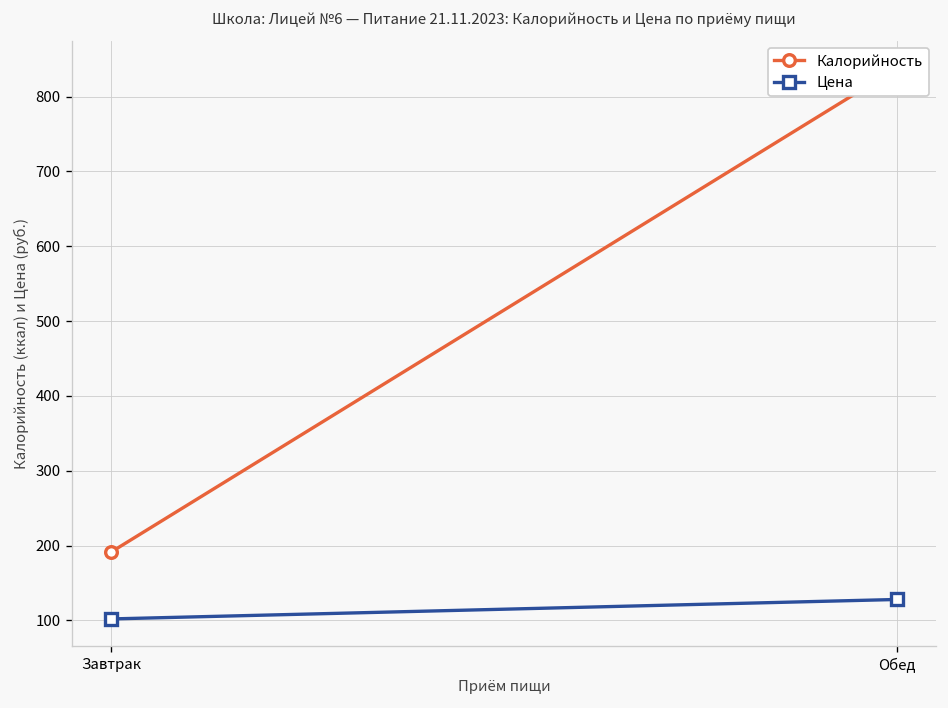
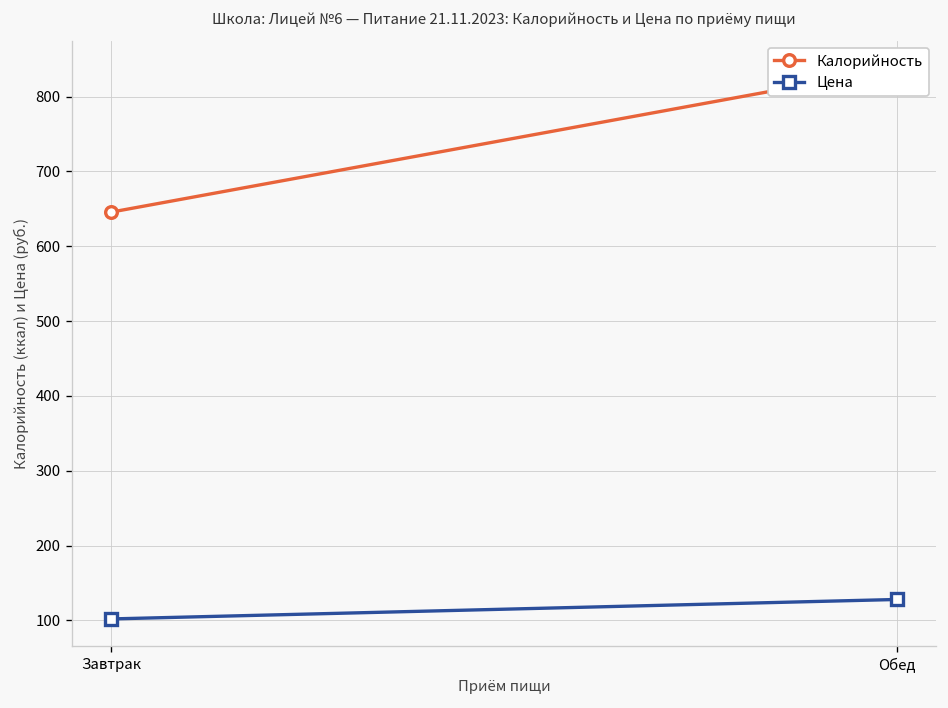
Калорийность, Завтрак: 190 -> 650
